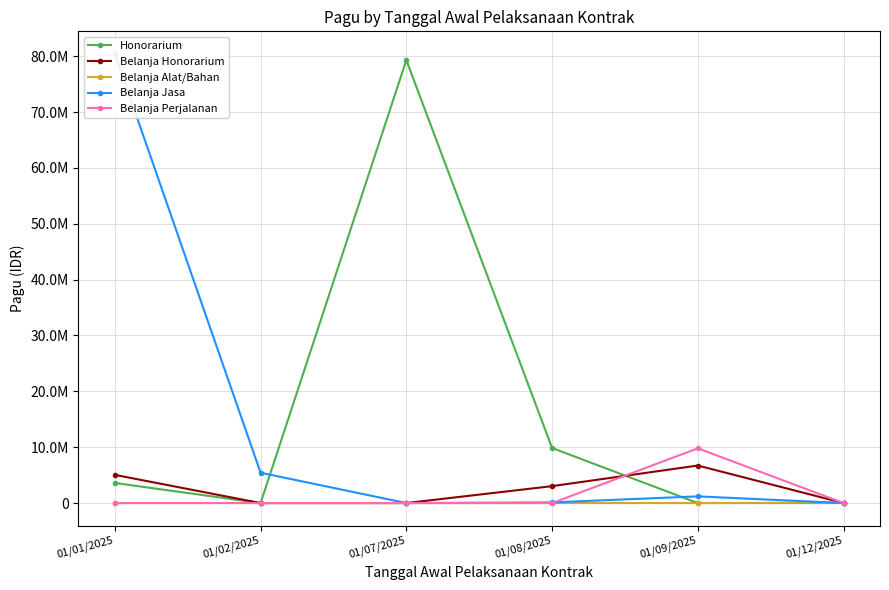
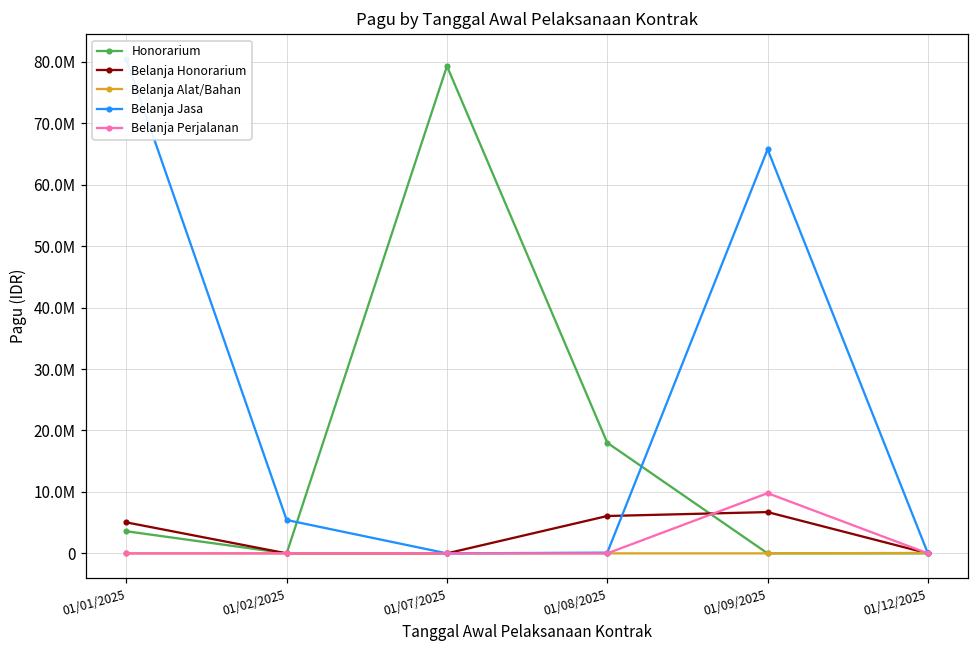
Honorarium, 01/08/2025: 10000000 -> 18000000
Belanja Honorarium, 01/08/2025: 3000000 -> 6000000
Belanja Jasa, 01/09/2025: 1000000 -> 66000000
